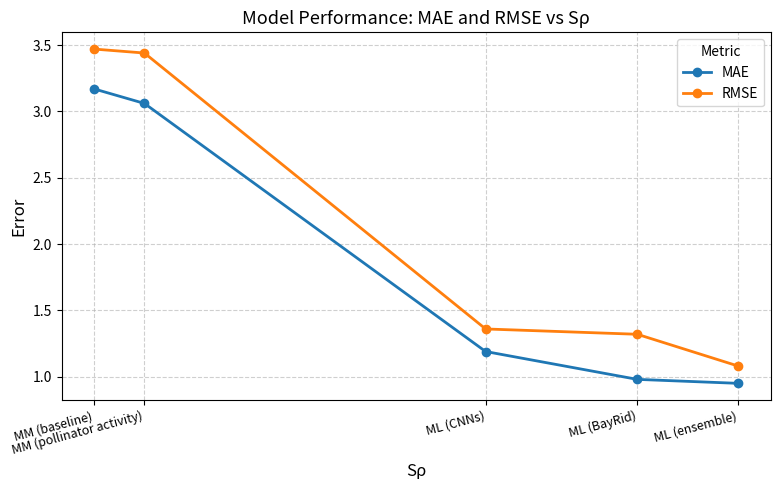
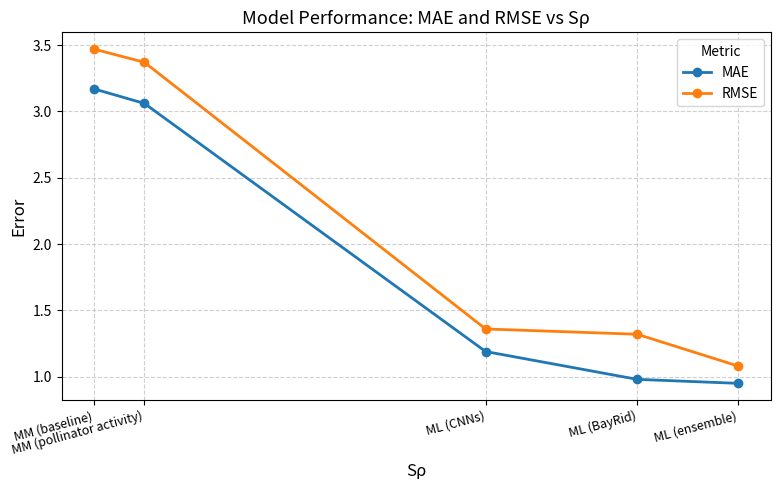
RMSE, MM (pollinator activity): 3.44 -> 3.37
